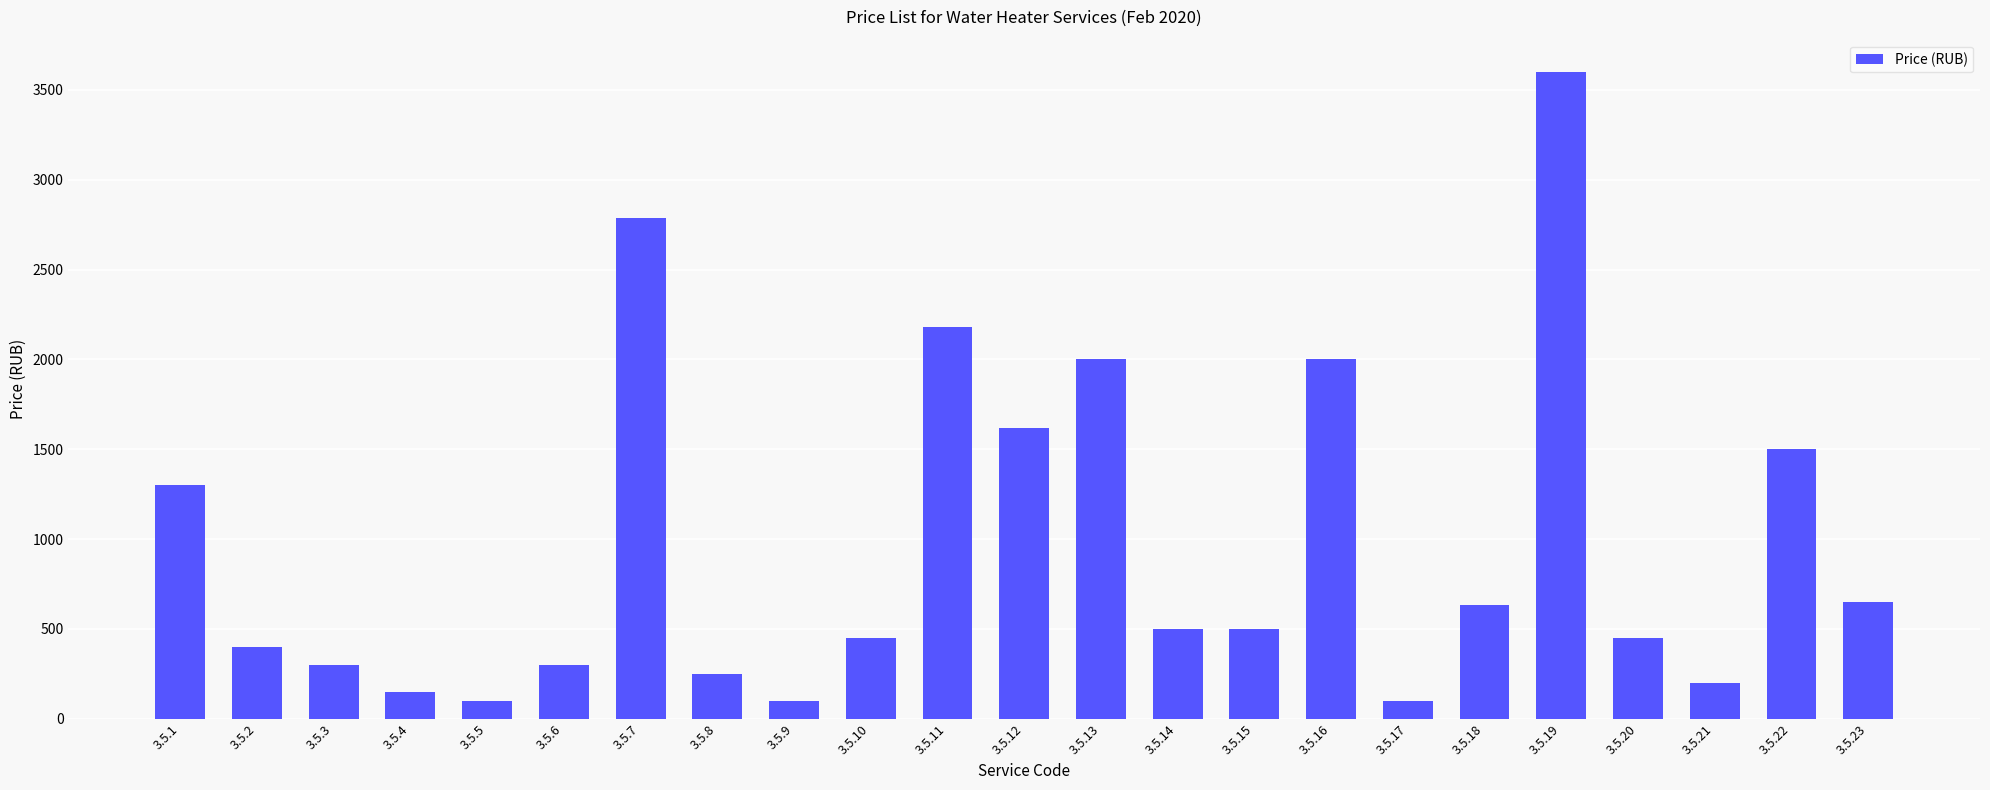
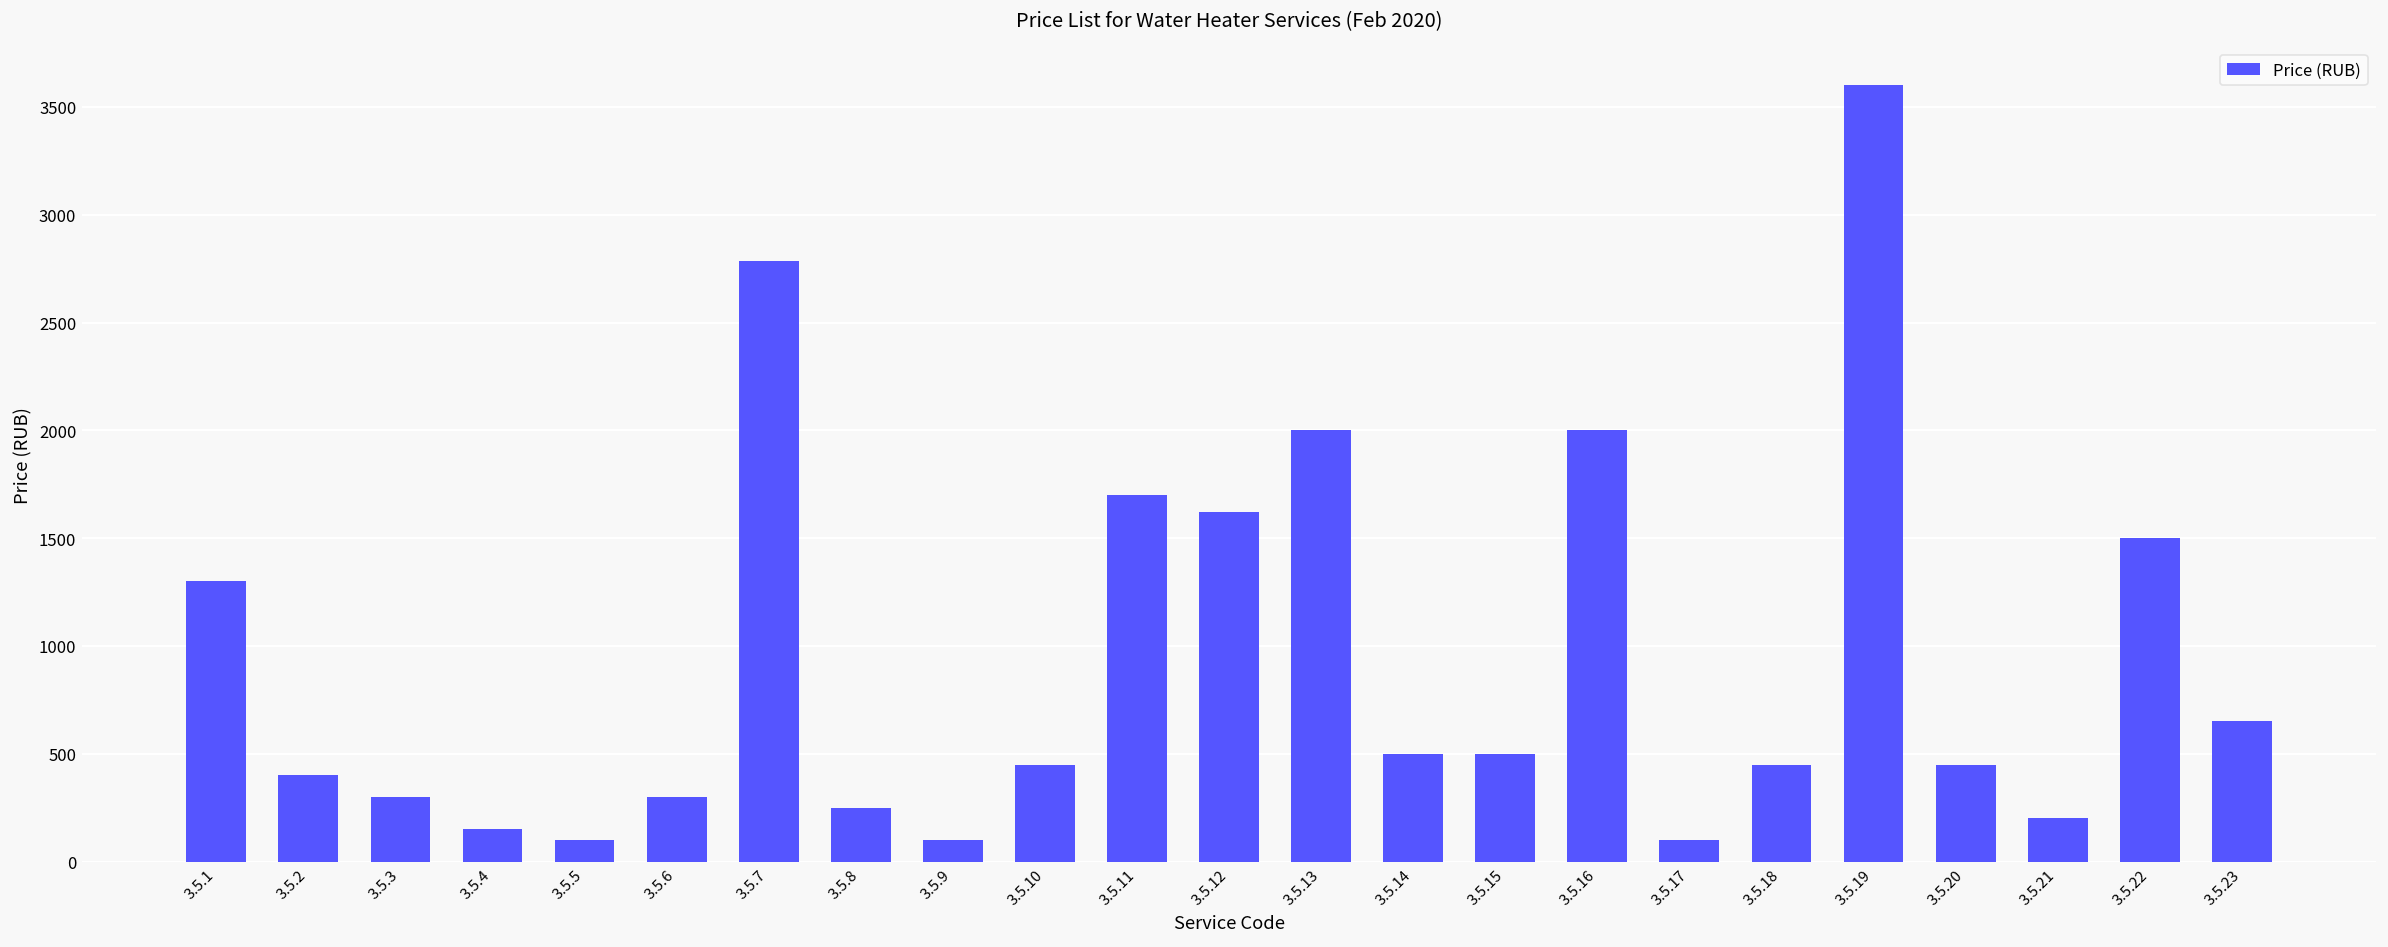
3.5.11: 2180 -> 1700
3.5.18: 640 -> 450
